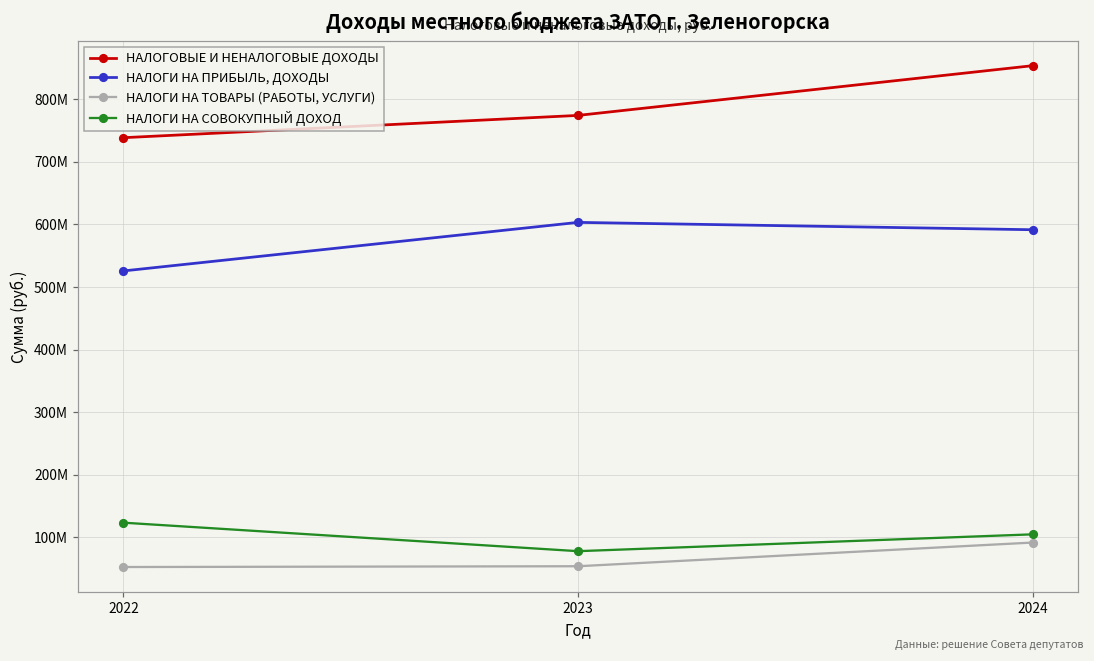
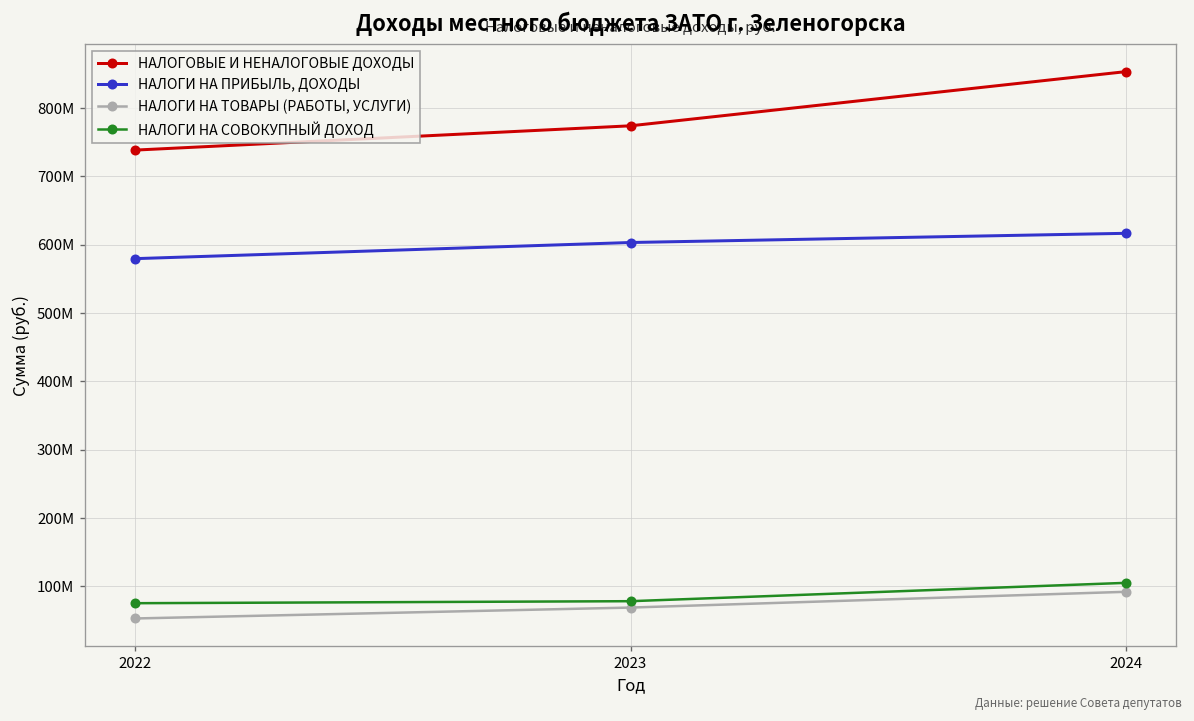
НАЛОГИ НА ПРИБЫЛЬ, ДОХОДЫ, 2022: 530000000 -> 580000000
НАЛОГИ НА СОВОКУПНЫЙ ДОХОД, 2022: 120000000 -> 70000000
НАЛОГИ НА ТОВАРЫ (РАБОТЫ, УСЛУГИ), 2023: 50000000 -> 70000000
НАЛОГИ НА ПРИБЫЛЬ, ДОХОДЫ, 2024: 590000000 -> 620000000
